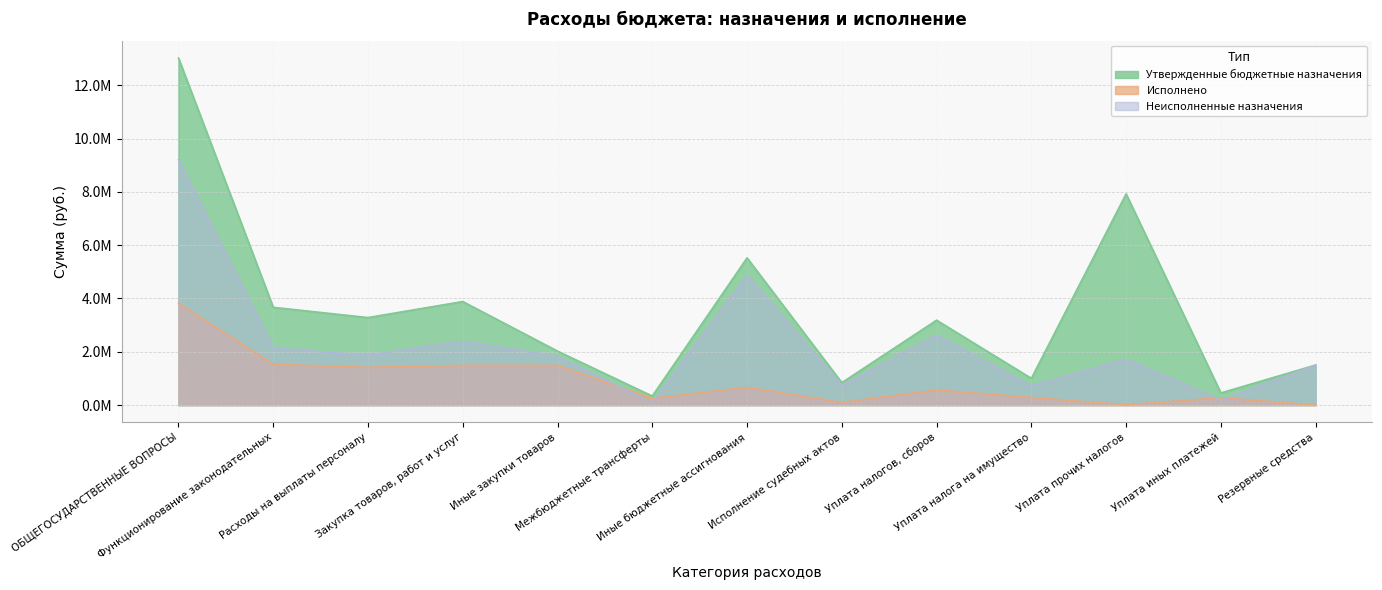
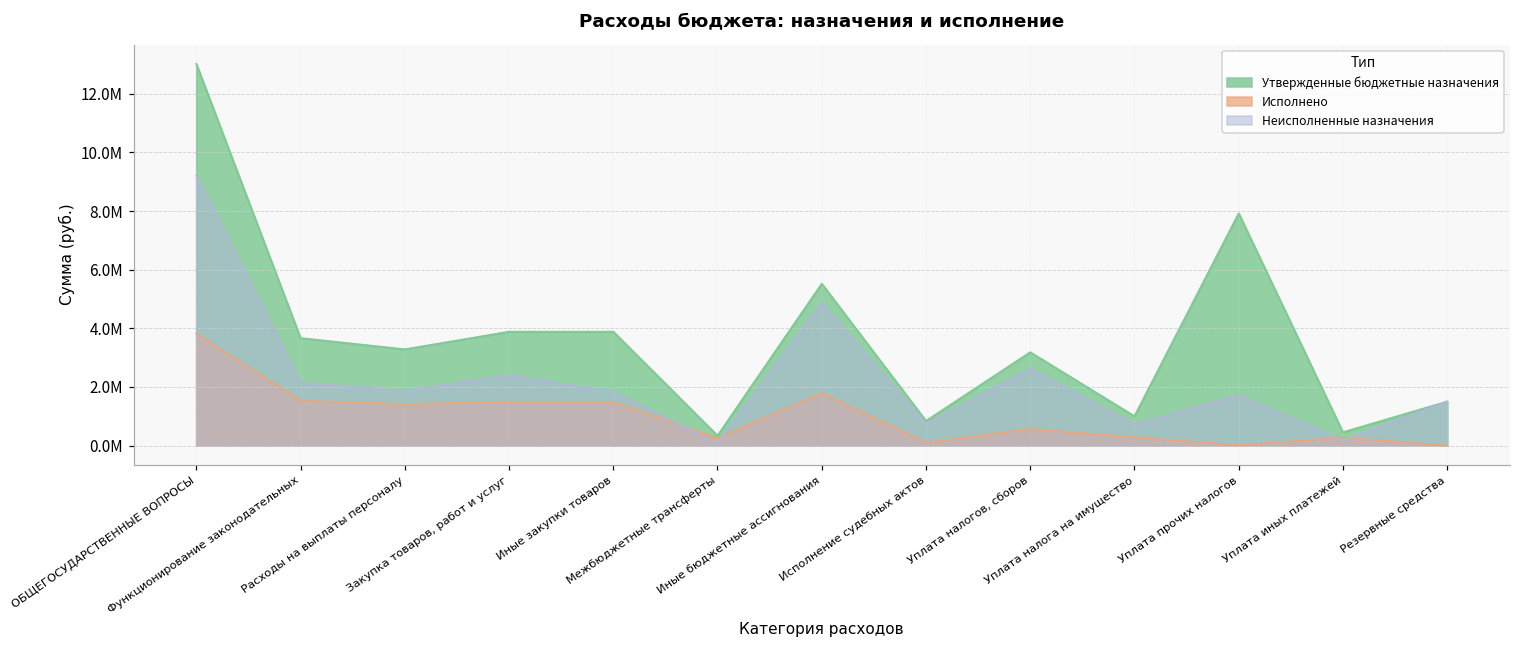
Утвержденные бюджетные назначения, Иные закупки товаров: 2000000 -> 3900000
Исполнено, Иные бюджетные ассигнования: 700000 -> 1800000
